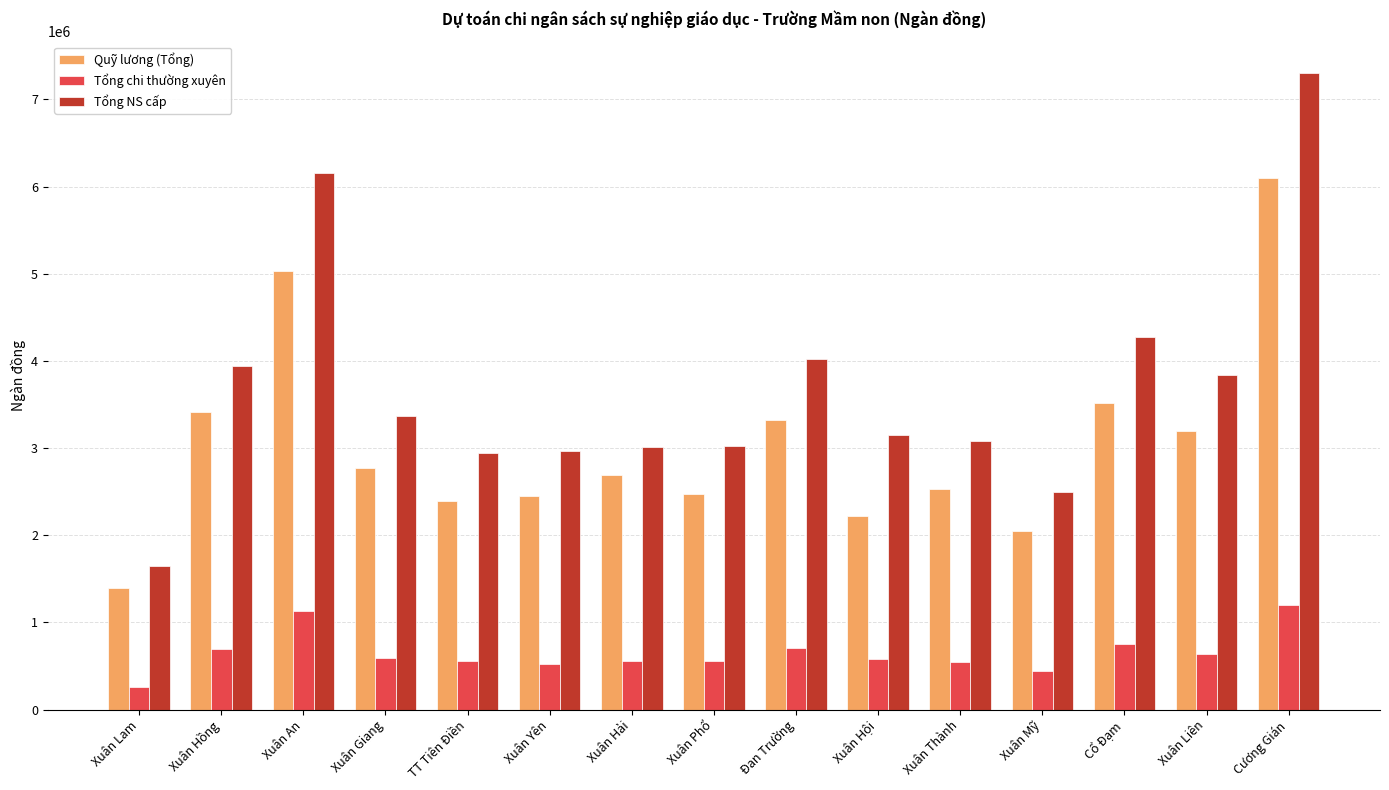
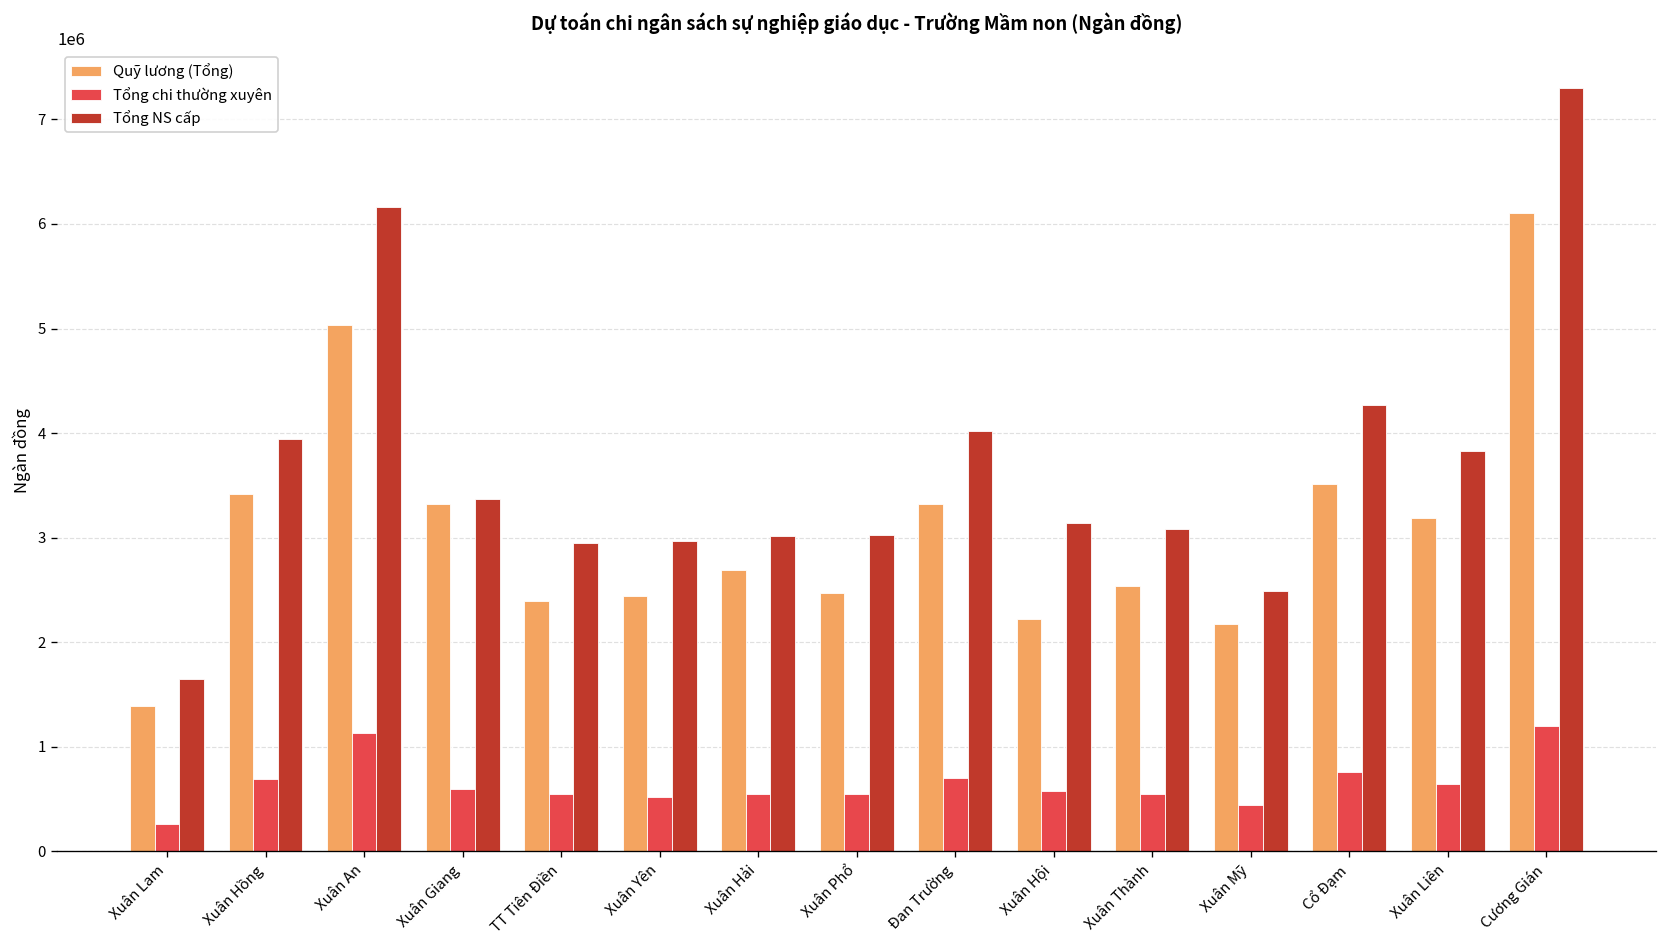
Quỹ lương (Tổng), Xuân Giang: 2800000 -> 3300000
Quỹ lương (Tổng), Xuân Mỹ: 2000000 -> 2200000
